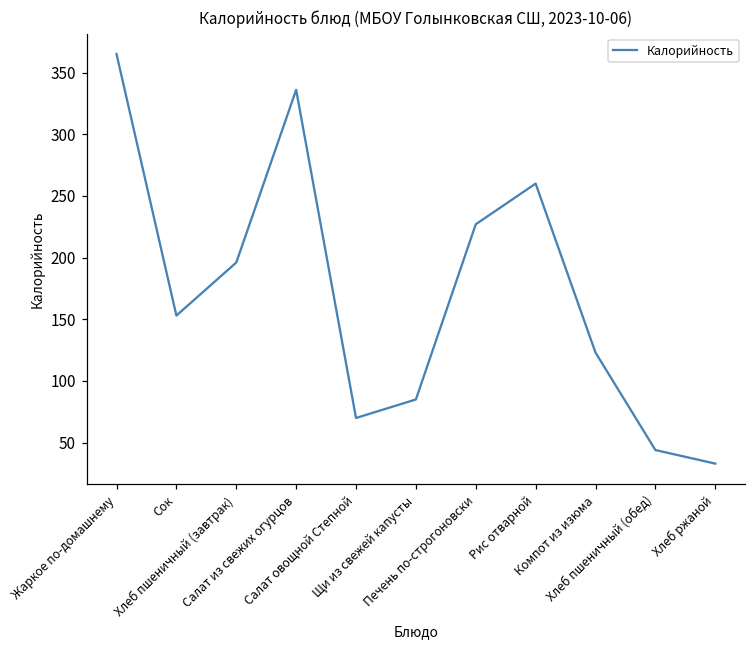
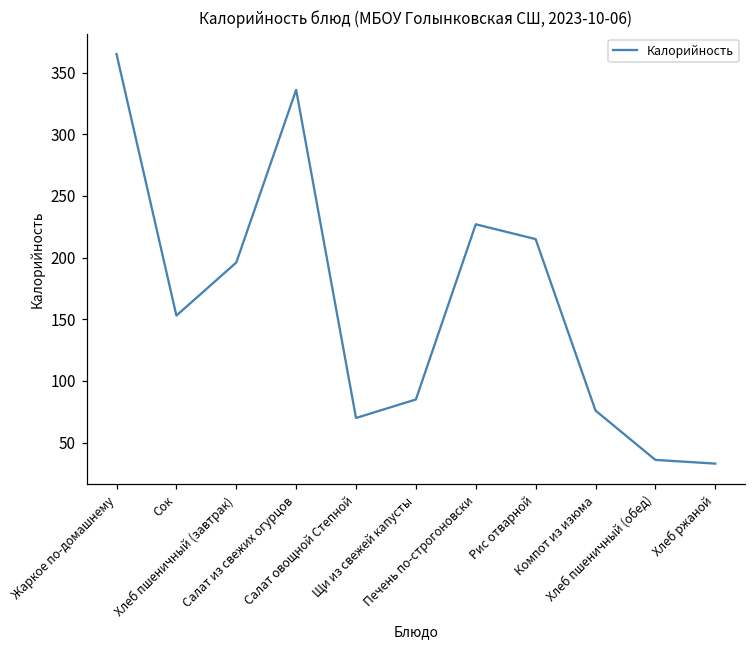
Рис отварной: 260 -> 215
Компот из изюма: 123 -> 76
Хлеб пшеничный (обед): 44 -> 36
